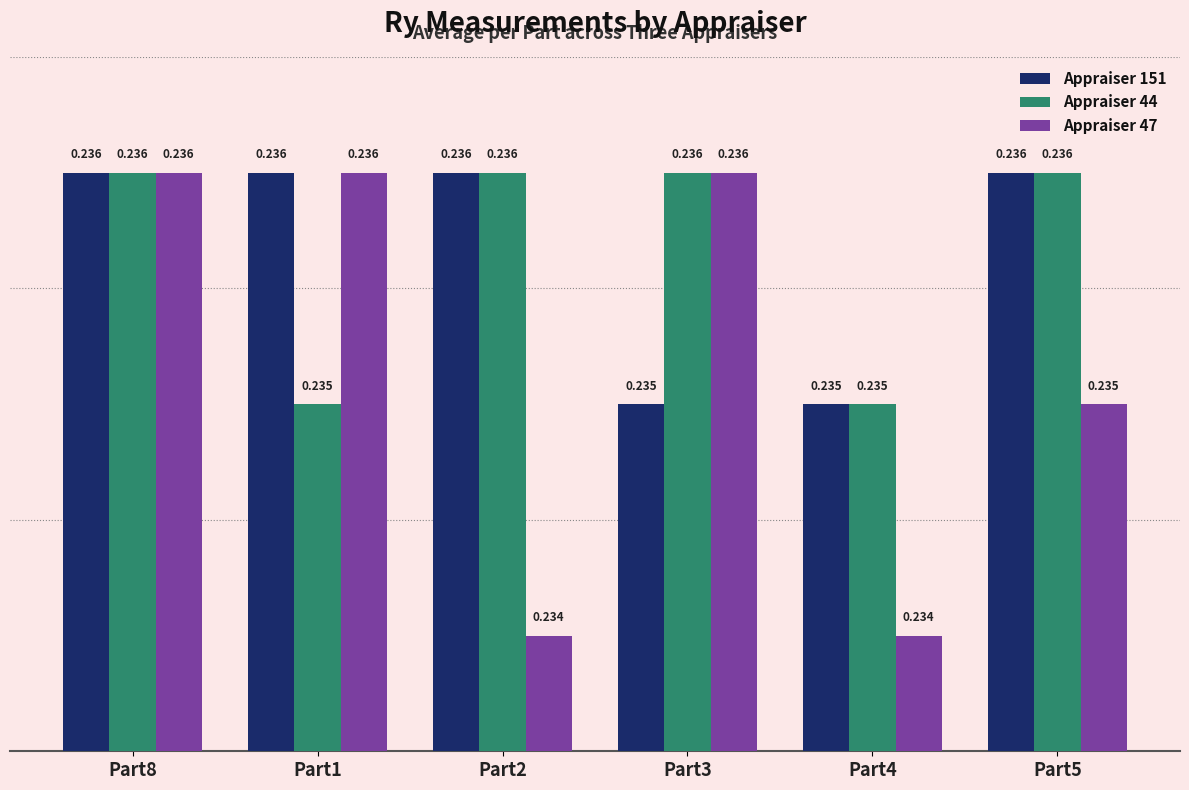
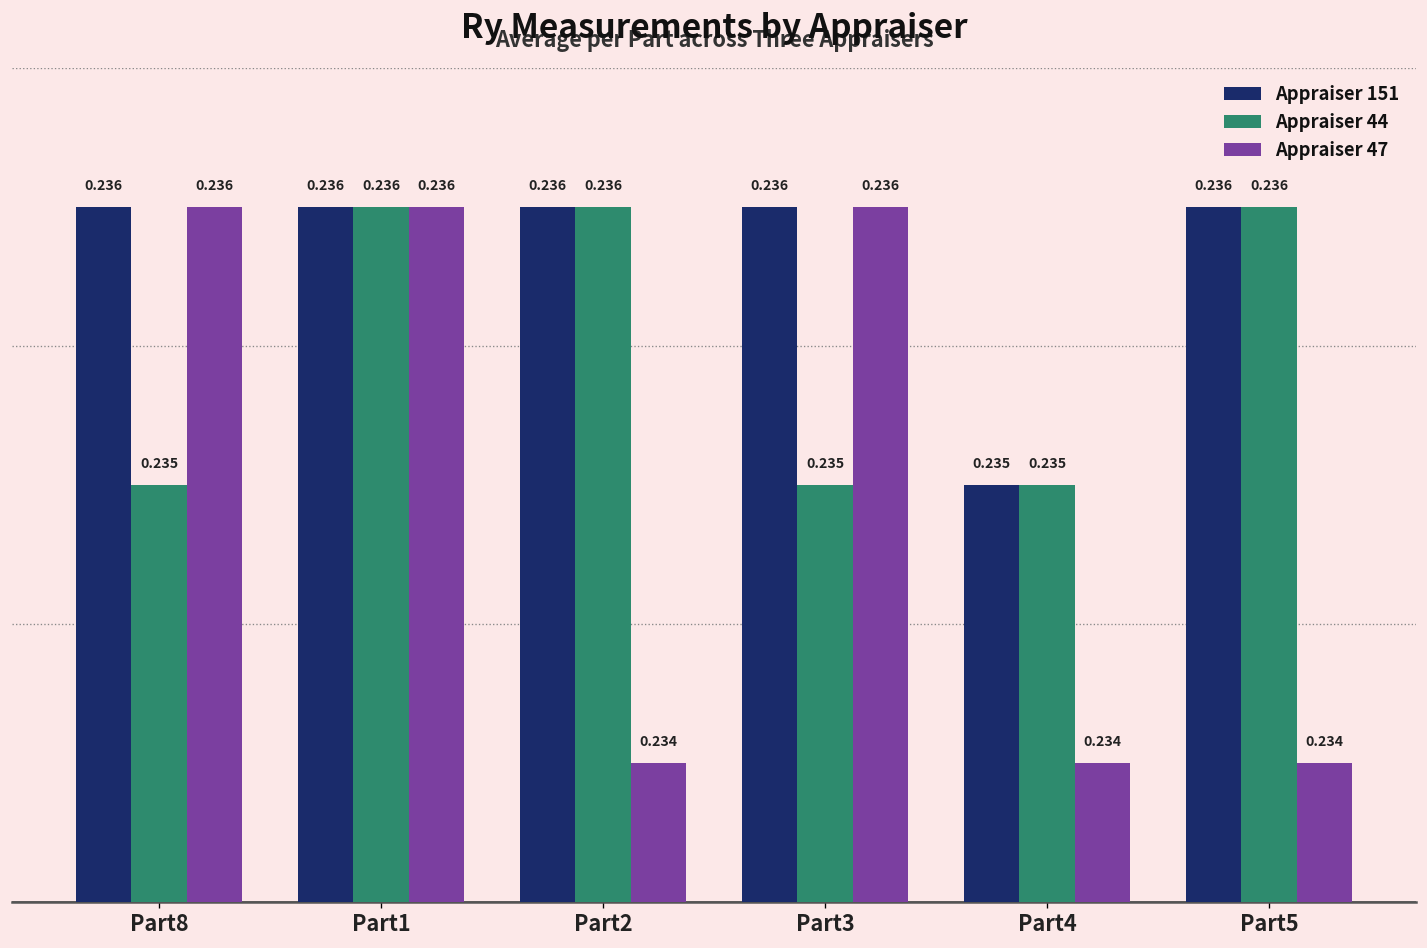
Appraiser 44, Part8: 0.236 -> 0.235
Appraiser 44, Part1: 0.235 -> 0.236
Appraiser 151, Part3: 0.235 -> 0.236
Appraiser 44, Part3: 0.236 -> 0.235
Appraiser 47, Part5: 0.235 -> 0.234
